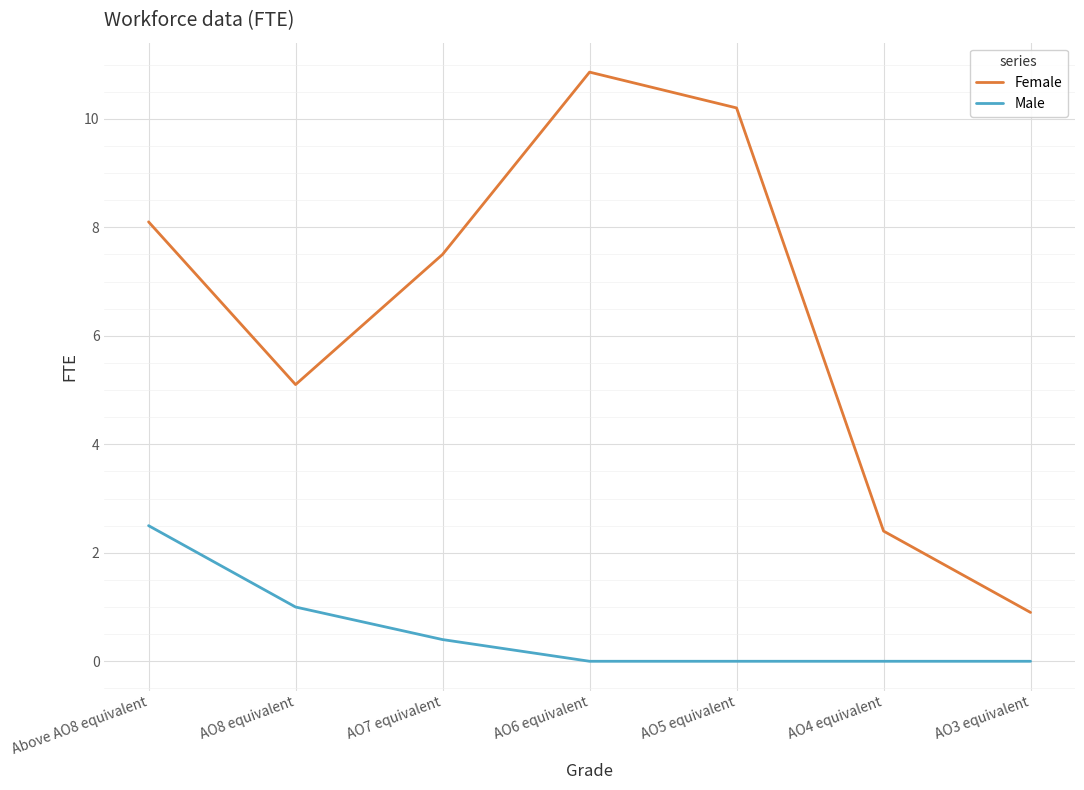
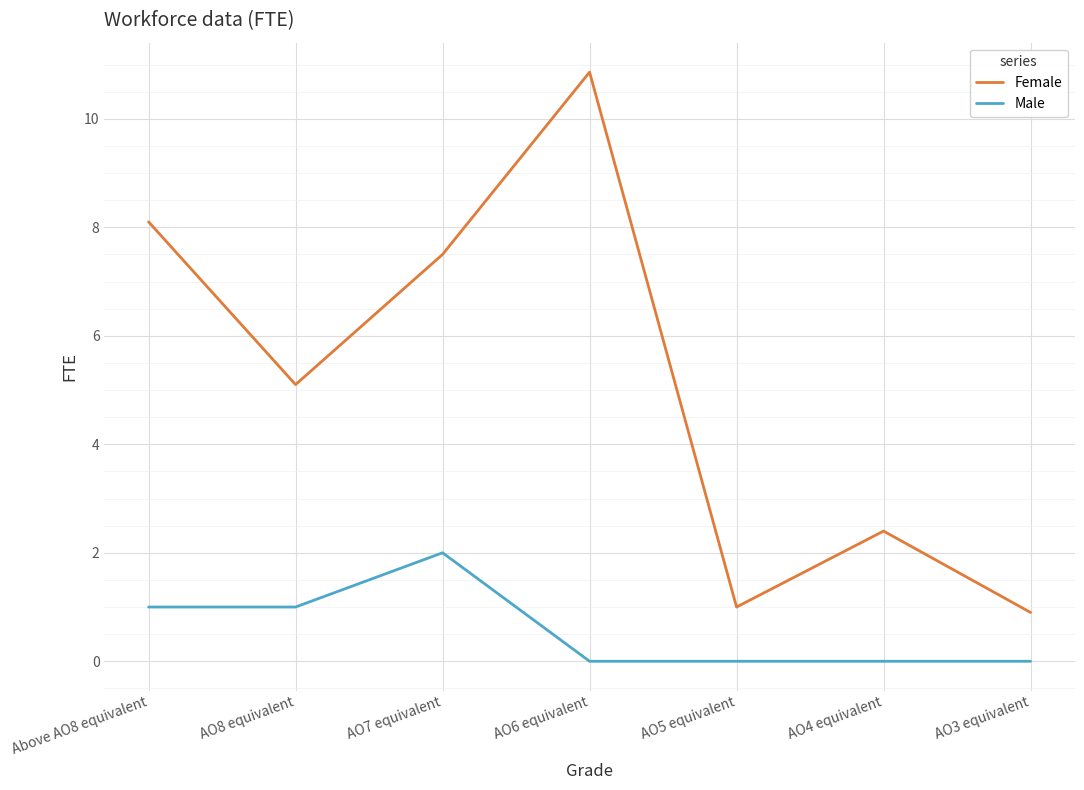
Male, Above AO8 equivalent: 2.5 -> 1.0
Male, AO7 equivalent: 0.4 -> 2.0
Female, AO5 equivalent: 10.2 -> 1.0
